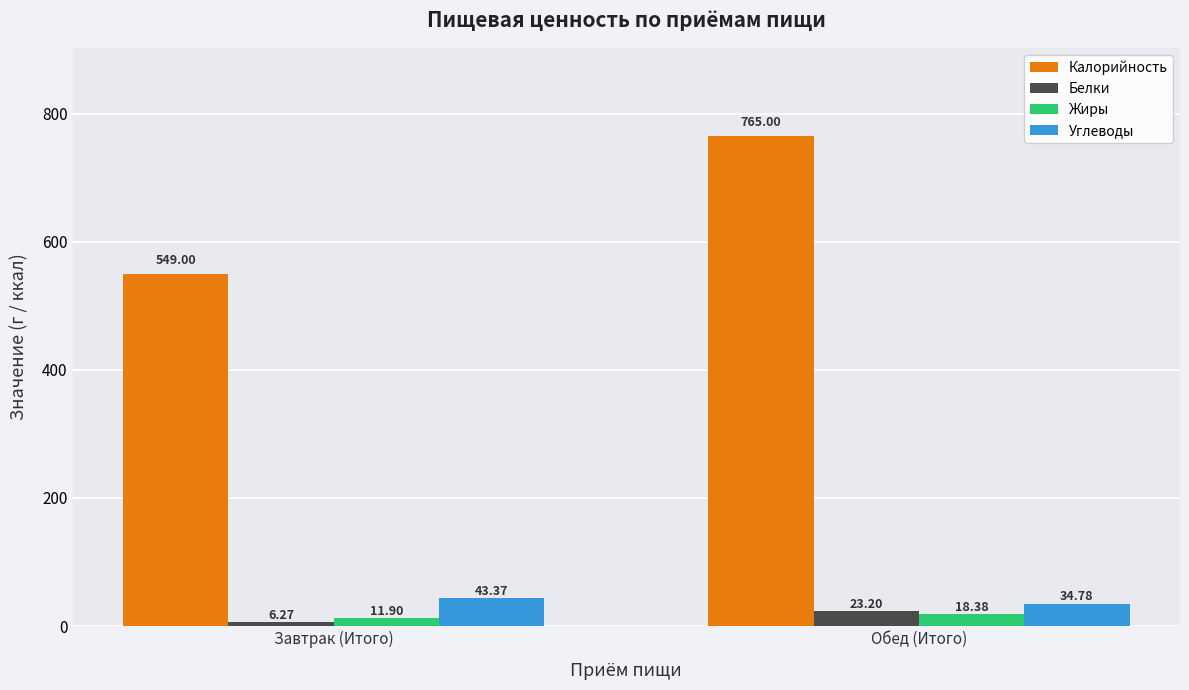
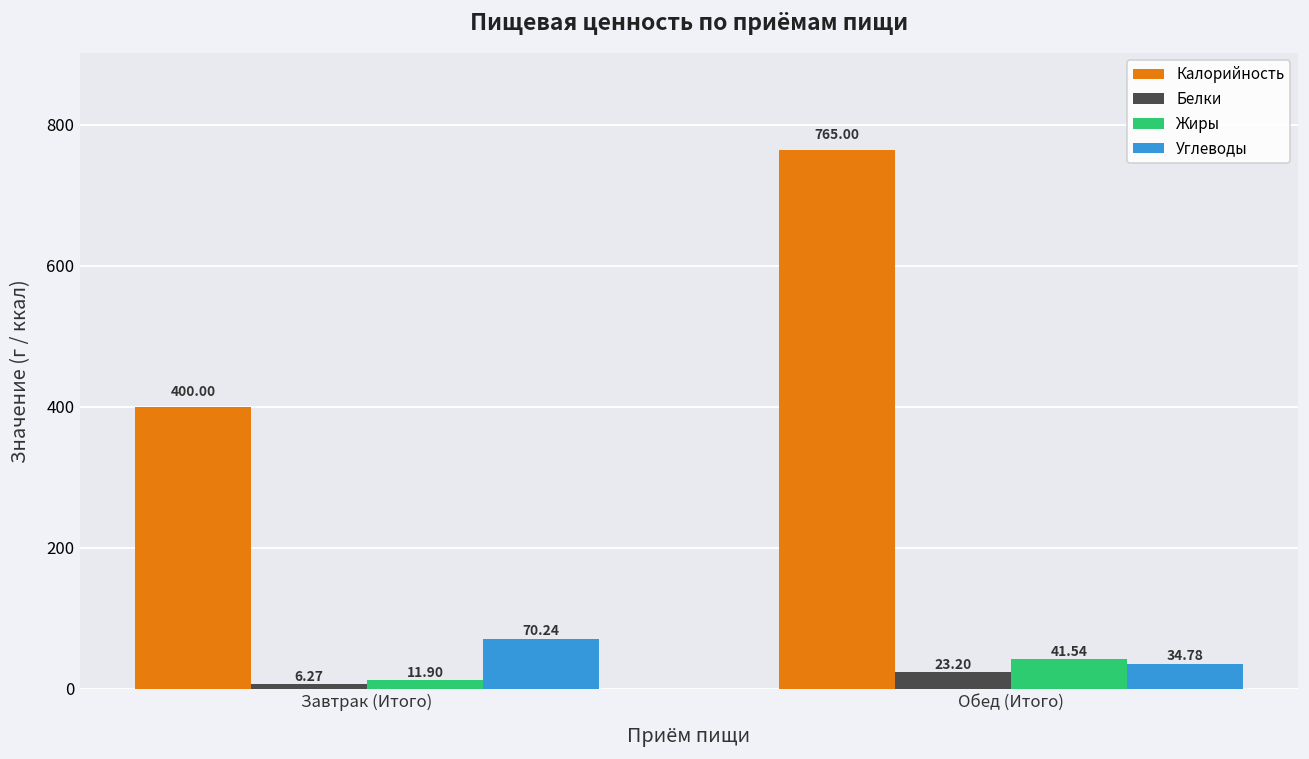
Калорийность, Завтрак (Итого): 549.00 -> 400.00
Углеводы, Завтрак (Итого): 43.37 -> 70.24
Жиры, Обед (Итого): 18.38 -> 41.54
